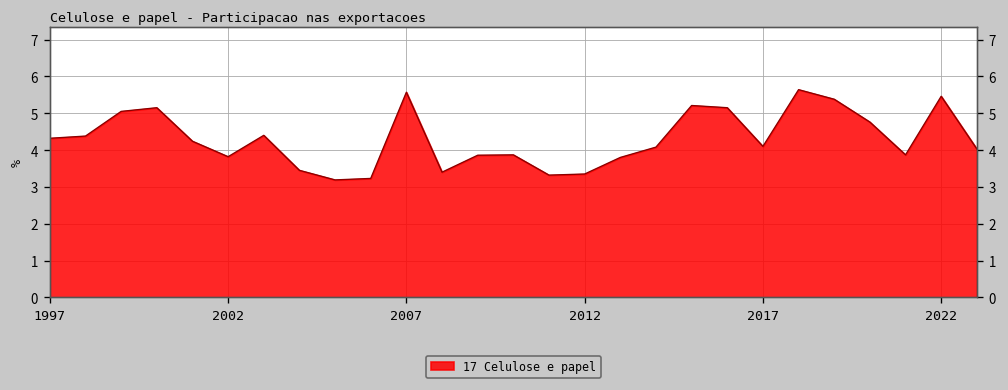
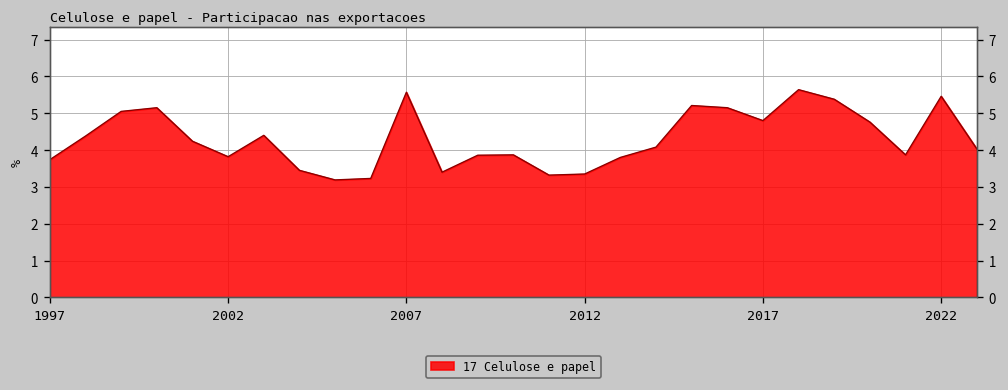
1997: 4.3 -> 3.7
2017: 4.1 -> 4.8
